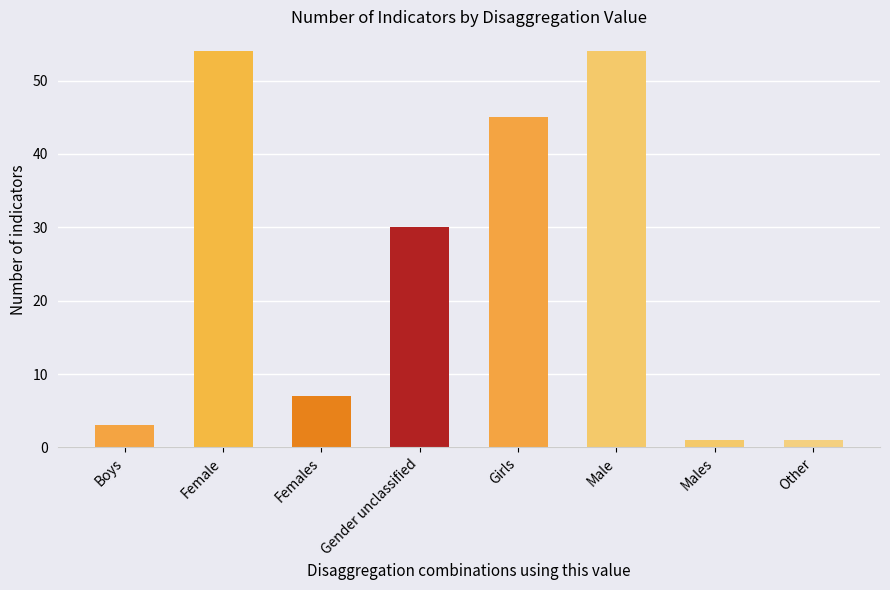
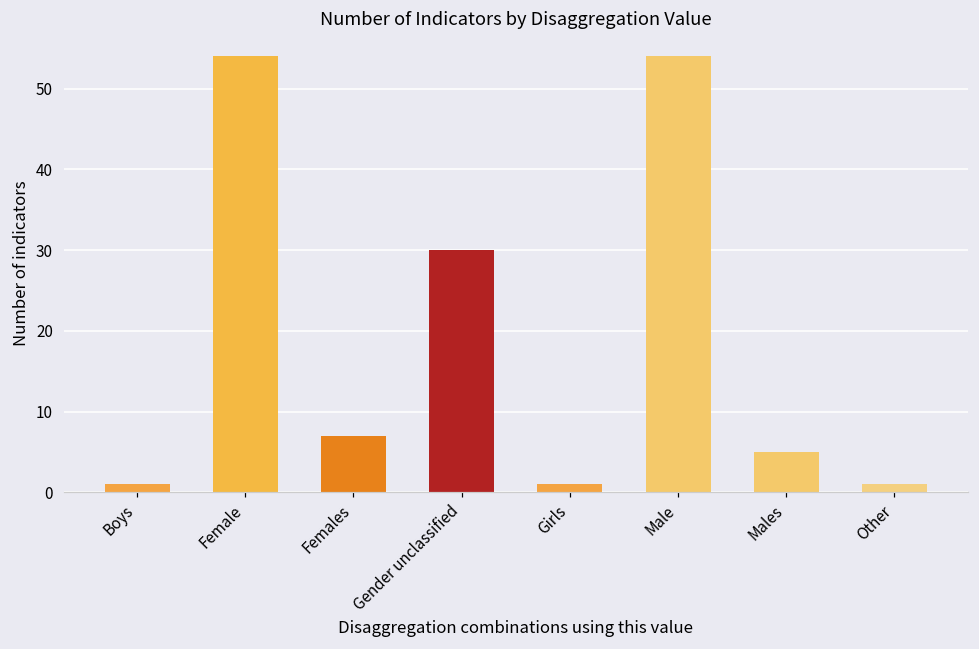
Boys: 3 -> 1
Girls: 45 -> 1
Males: 1 -> 5
